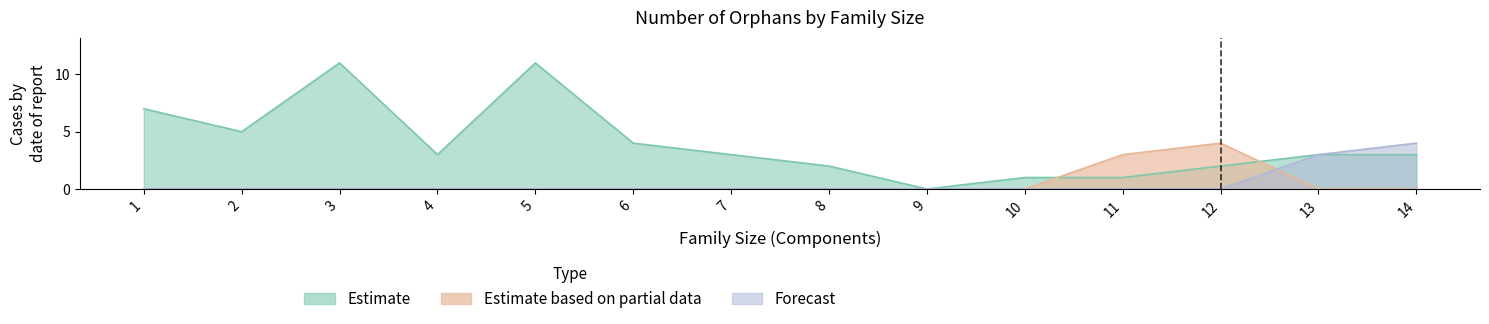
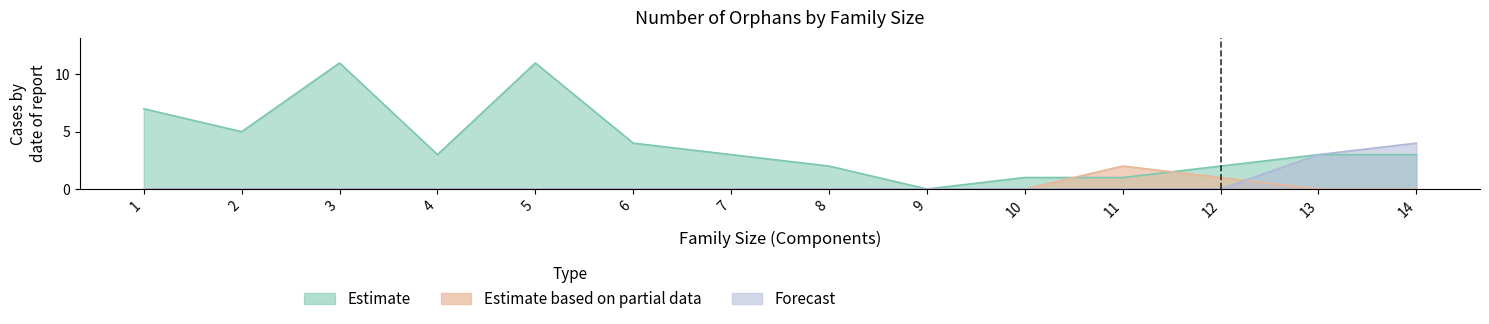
Estimate based on partial data, 11: 3 -> 2
Estimate based on partial data, 12: 4 -> 1
